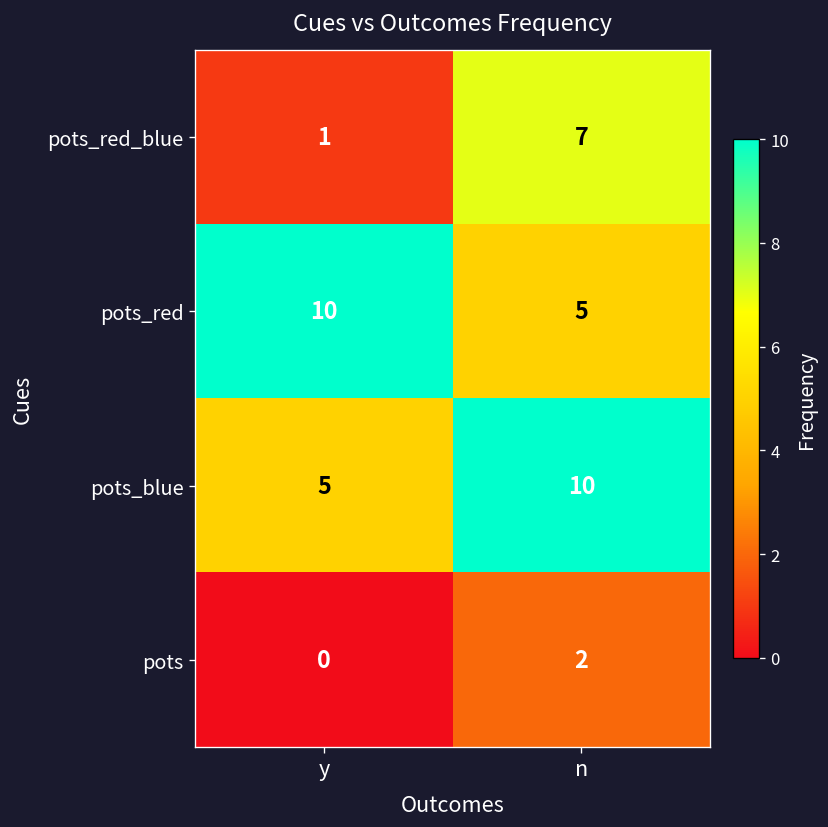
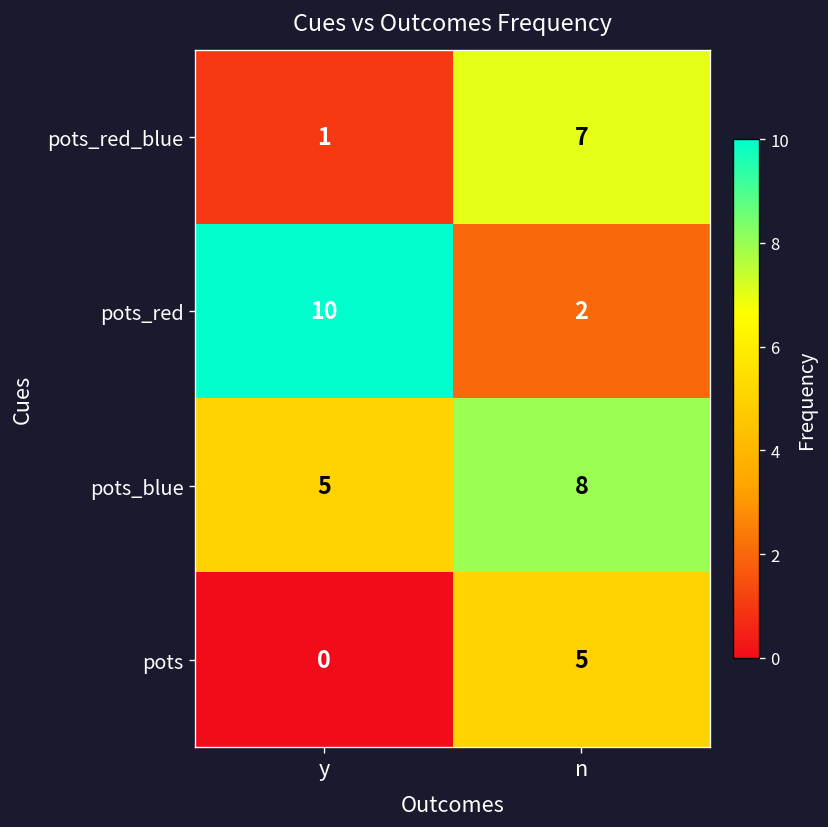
pots_red, n: 5 -> 2
pots_blue, n: 10 -> 8
pots, n: 2 -> 5
